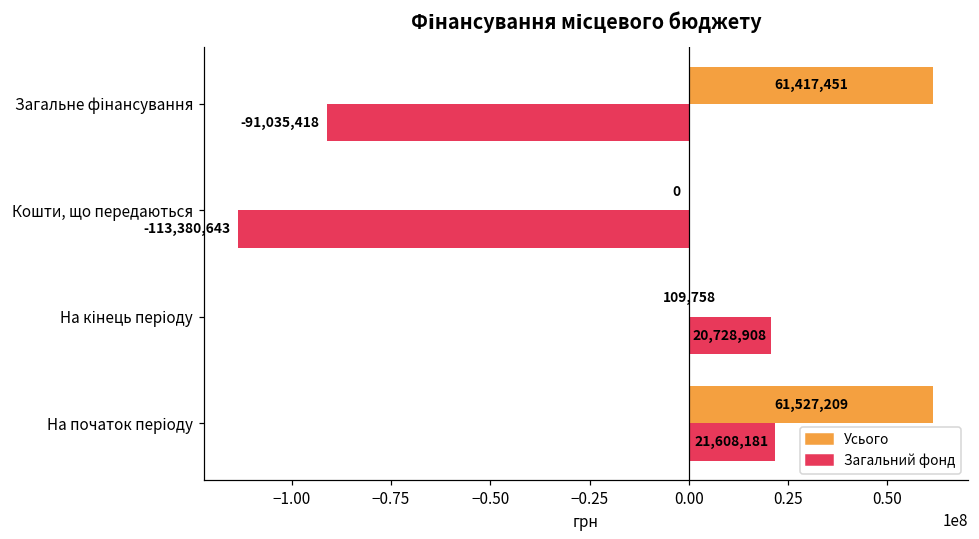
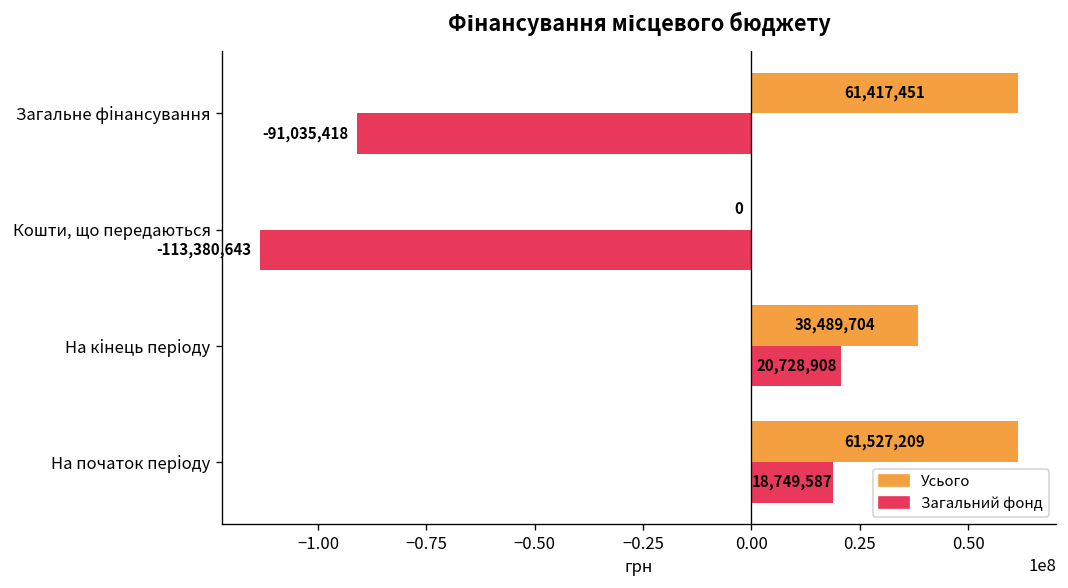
Усього, На кінець періоду: 109,758 -> 38,489,704
Загальний фонд, На початок періоду: 21,608,181 -> 18,749,587
